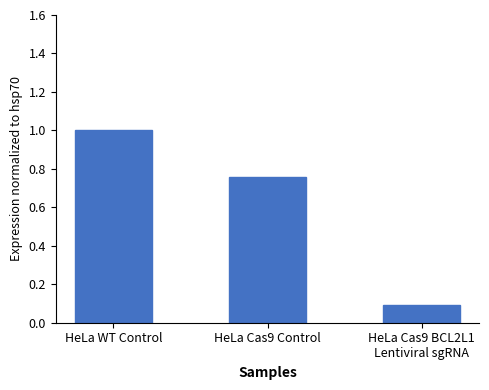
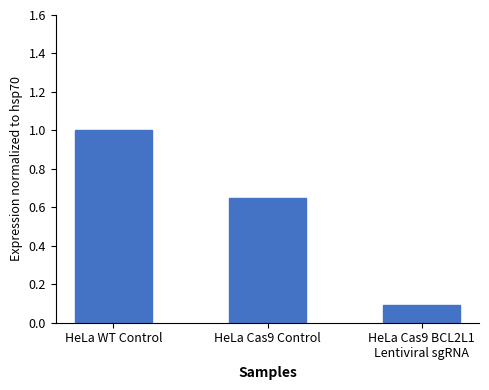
HeLa Cas9 Control: 0.76 -> 0.65
